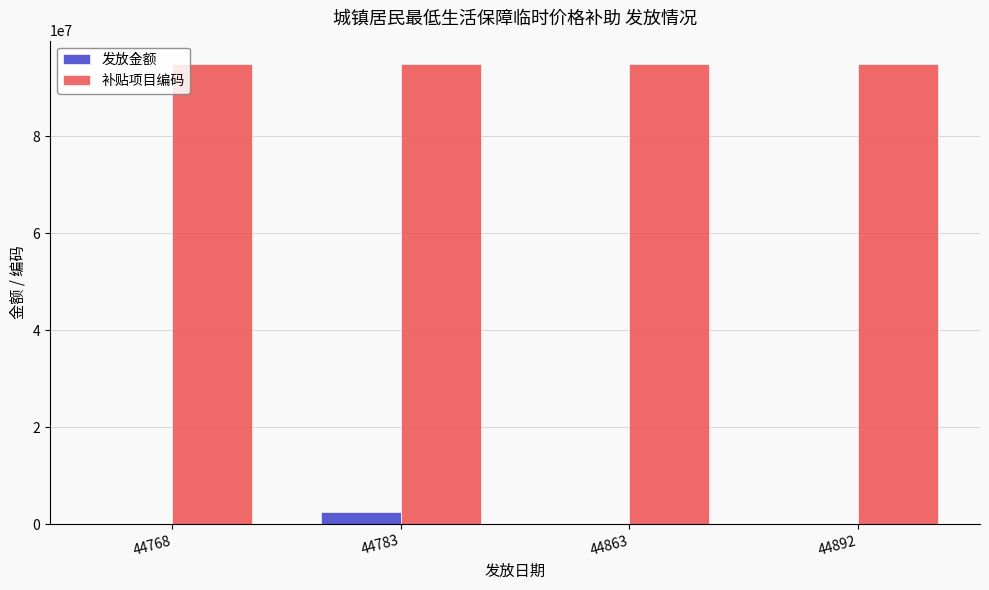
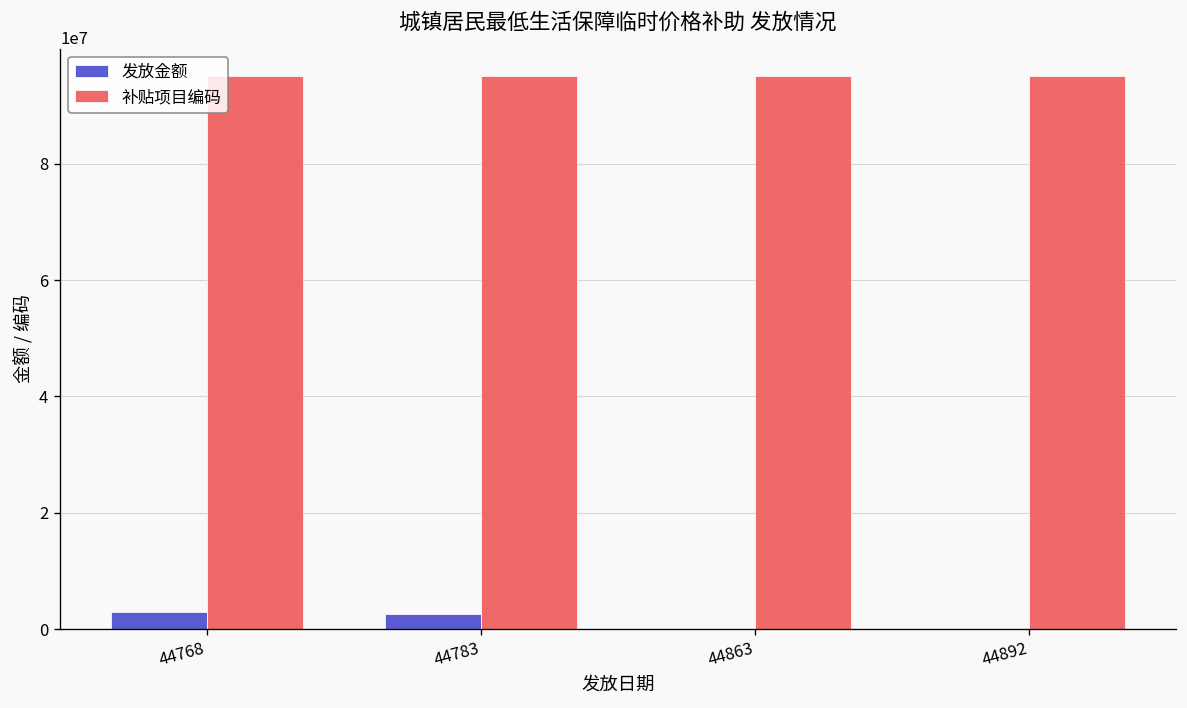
发放金额, 44768: 0 -> 3000000
